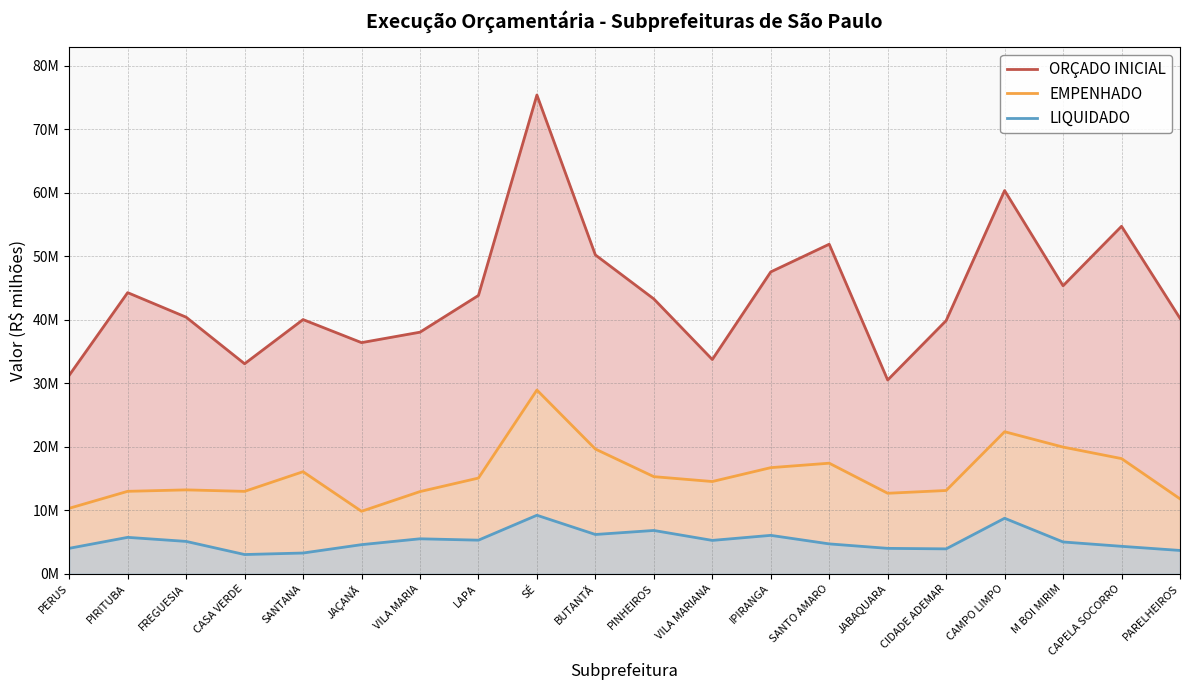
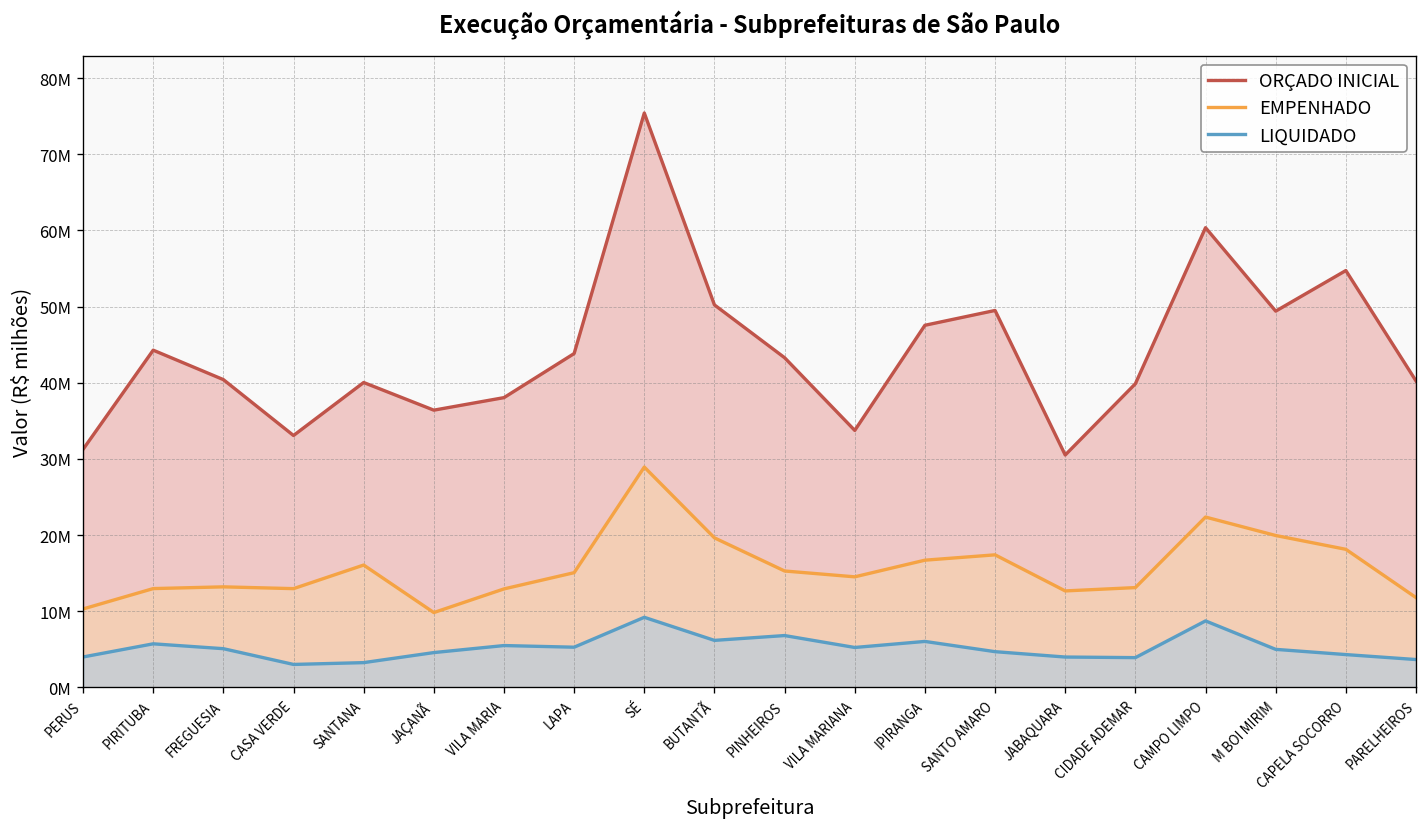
ORÇADO INICIAL, SANTO AMARO: 52000000 -> 49000000
ORÇADO INICIAL, M BOI MIRIM: 45000000 -> 49000000
